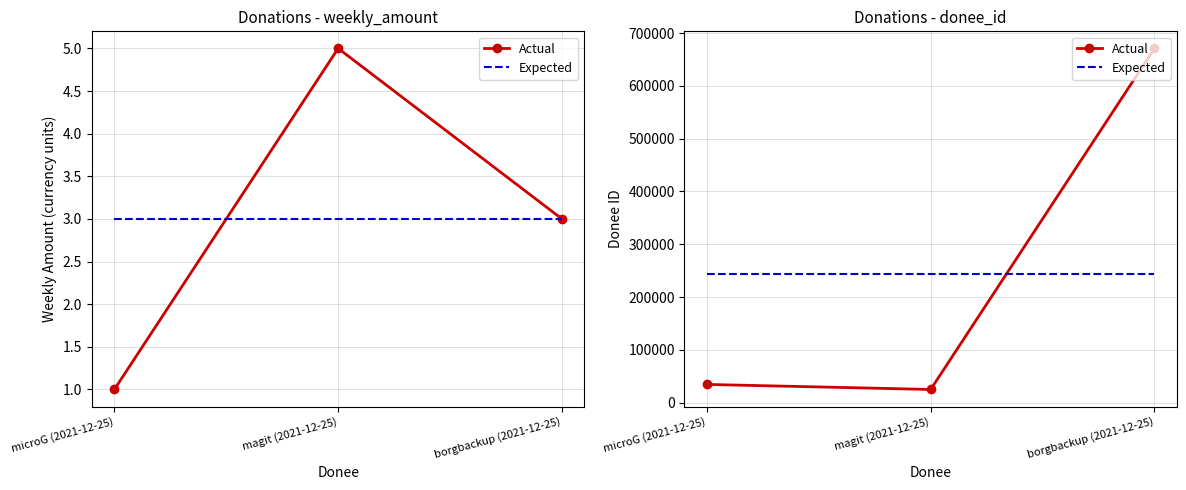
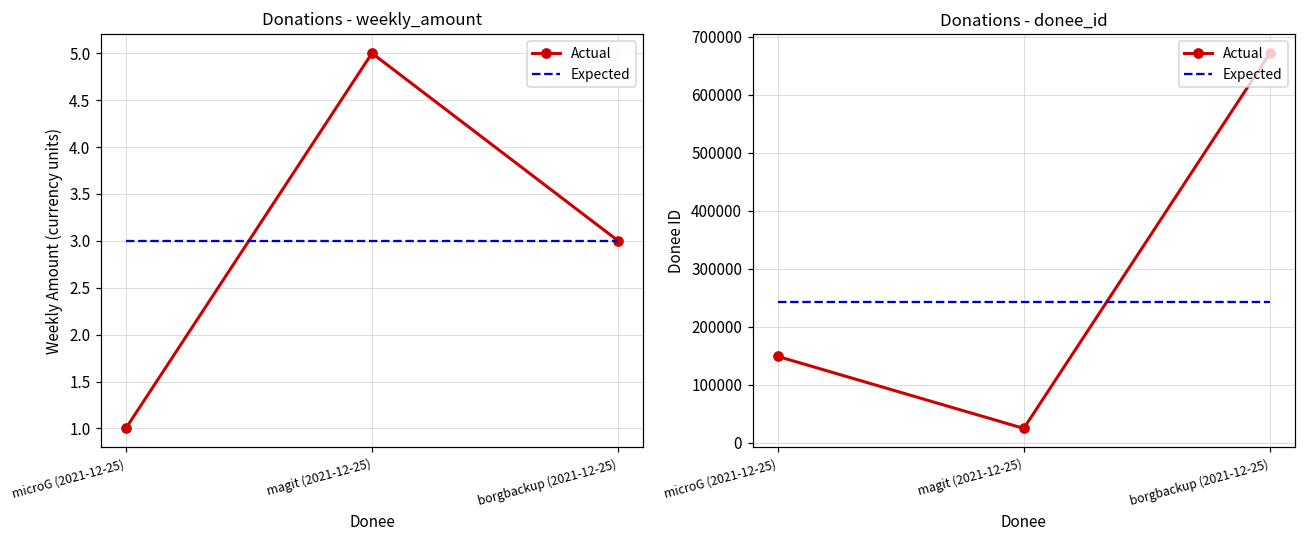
Donations - donee_id, Actual, microG (2021-12-25): 30000 -> 150000
